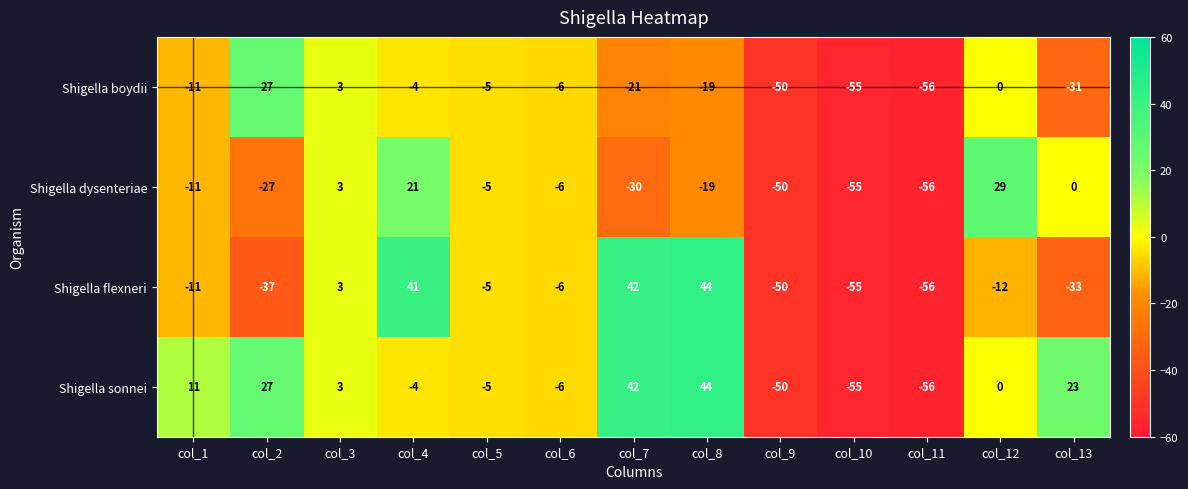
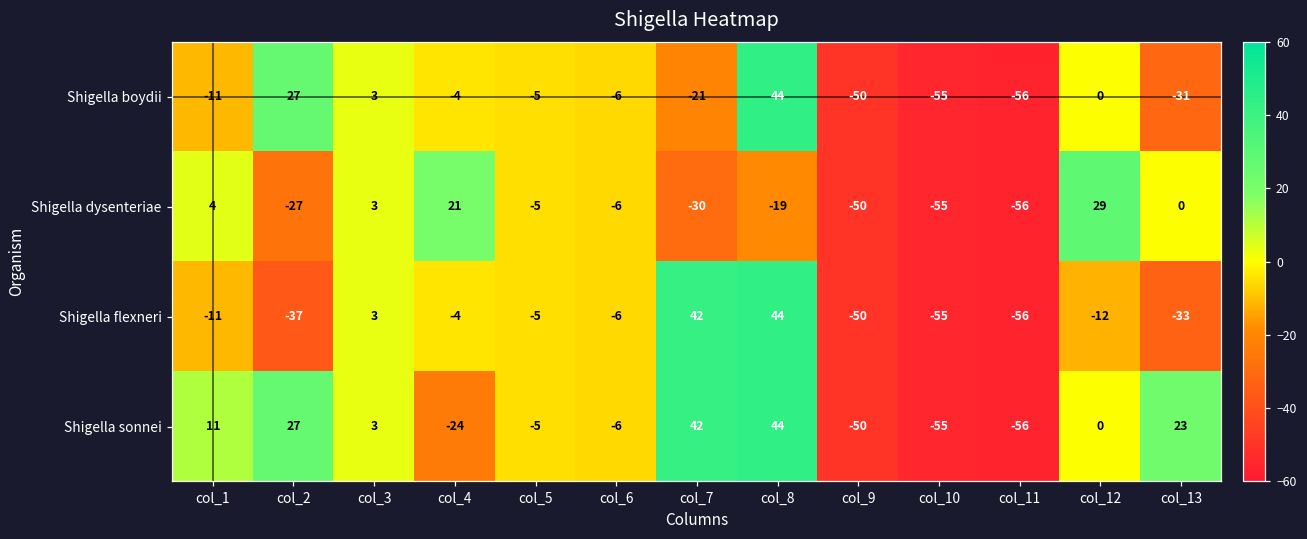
Shigella boydii, col_8: -19 -> 44
Shigella dysenteriae, col_1: -11 -> 4
Shigella flexneri, col_4: 41 -> -4
Shigella sonnei, col_4: -4 -> -24
